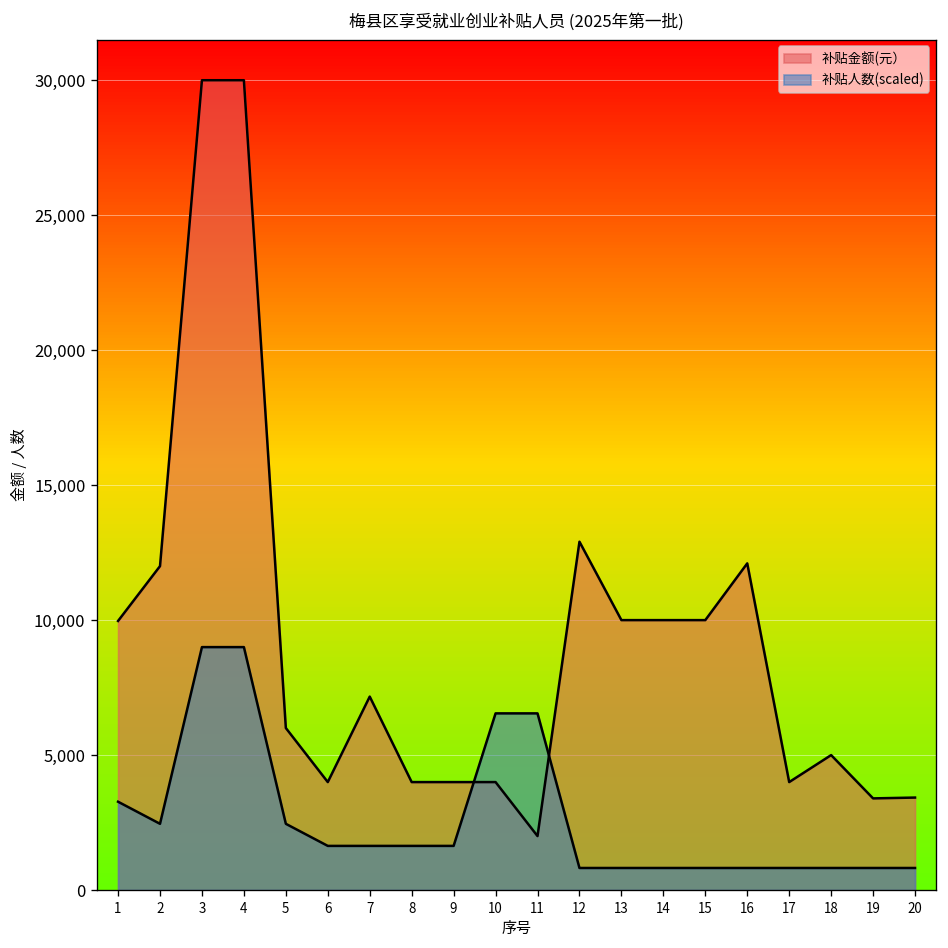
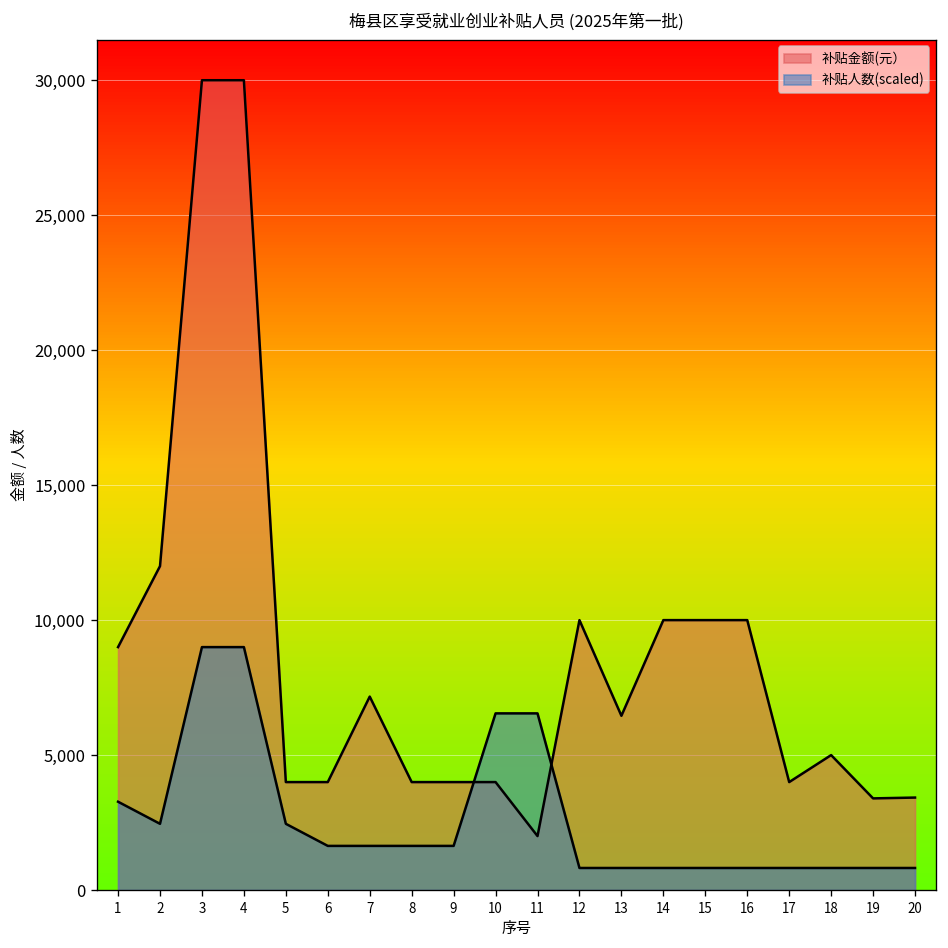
补贴金额(元）, 1: 10,000 -> 9,000
补贴金额(元）, 5: 6,000 -> 4,000
补贴金额(元）, 12: 12,900 -> 10,000
补贴金额(元）, 13: 10,000 -> 6,500
补贴金额(元）, 16: 12,100 -> 10,000
